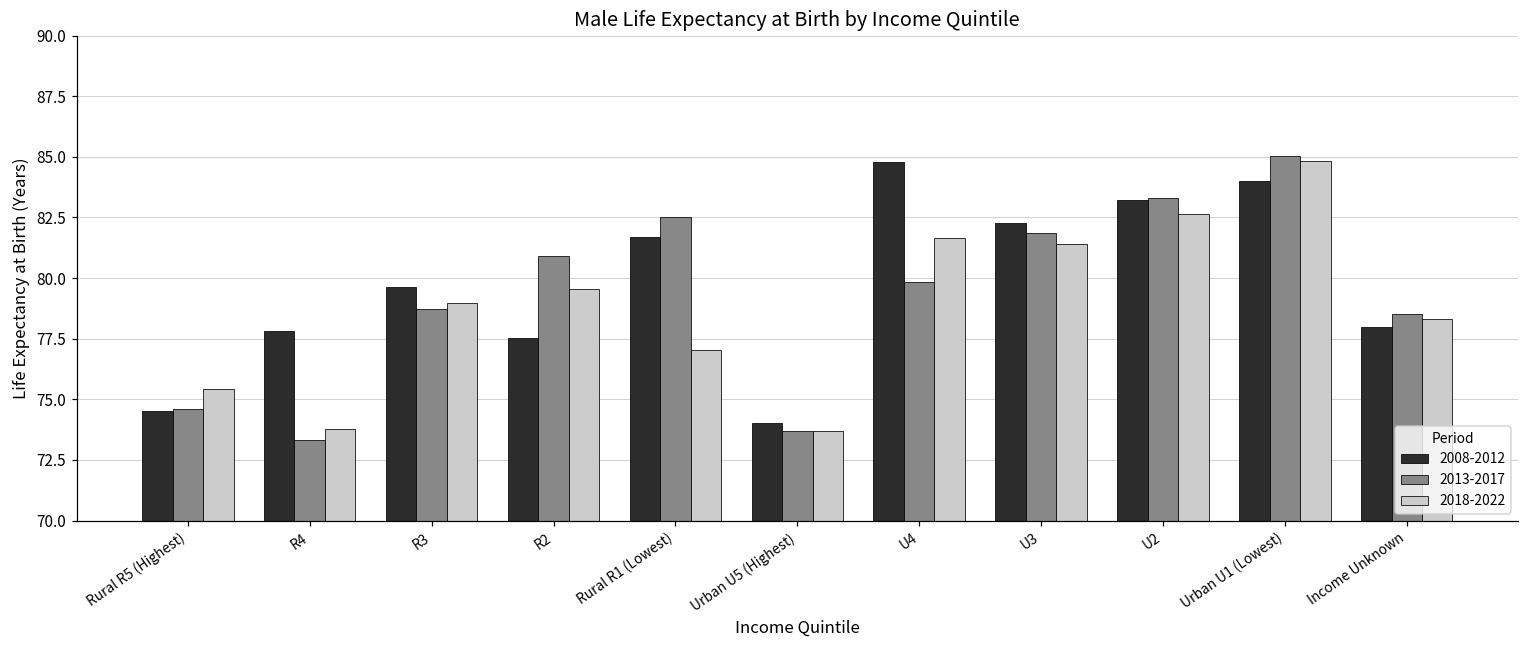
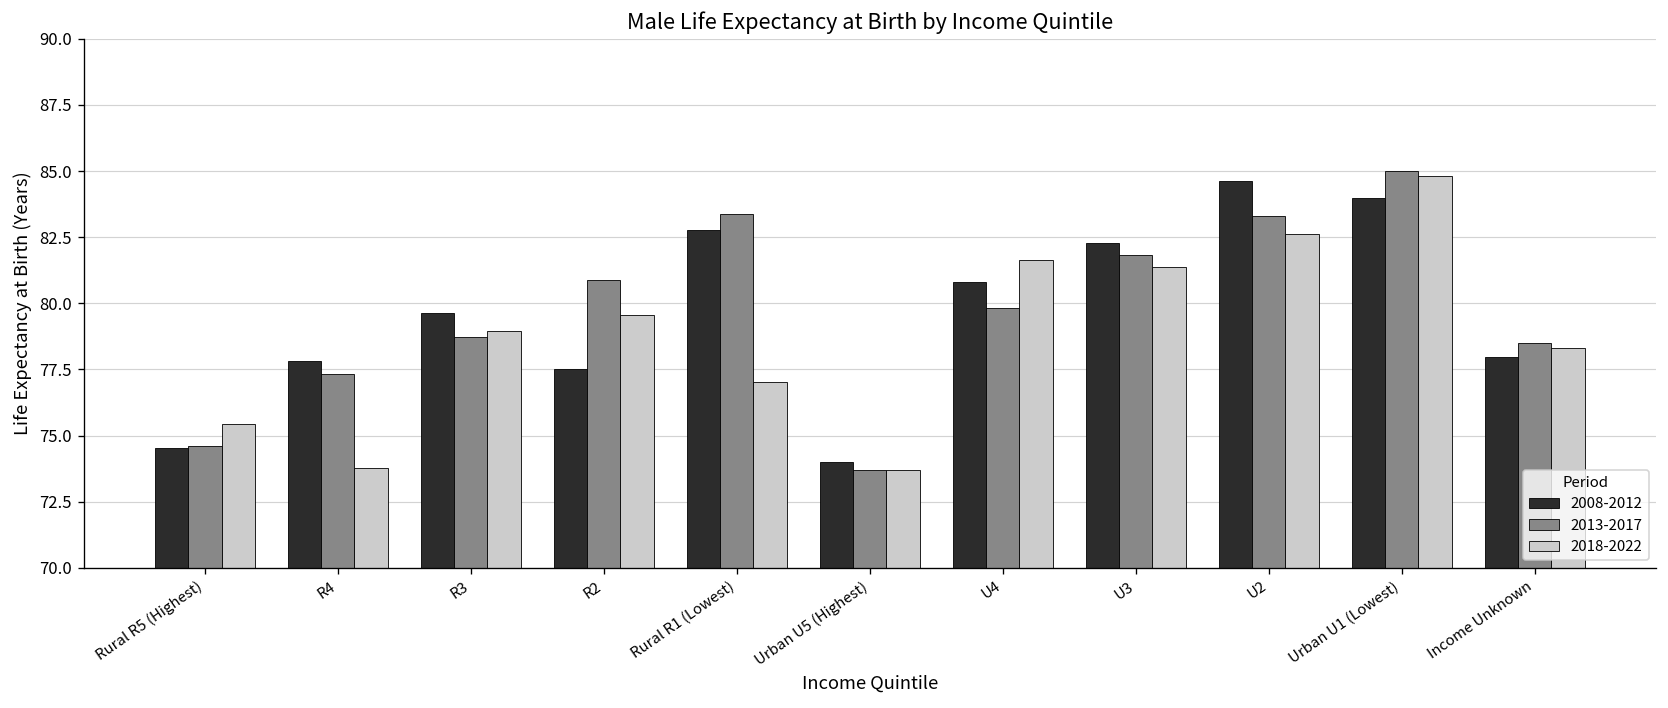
2013-2017, R4: 73.3 -> 77.3
2008-2012, Rural R1 (Lowest): 81.7 -> 82.8
2013-2017, Rural R1 (Lowest): 82.5 -> 83.4
2008-2012, U4: 84.8 -> 80.8
2008-2012, U2: 83.2 -> 84.6
